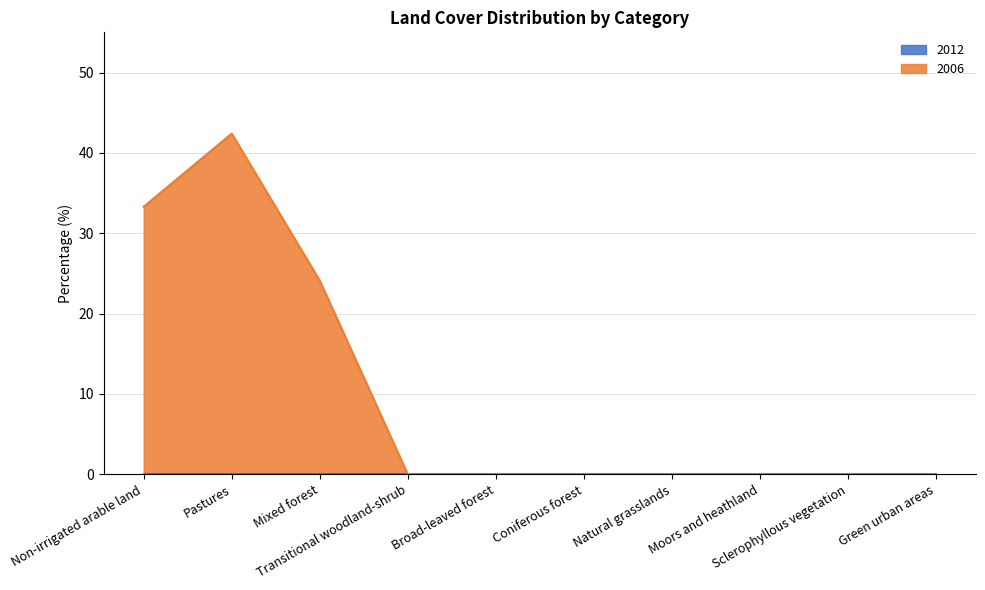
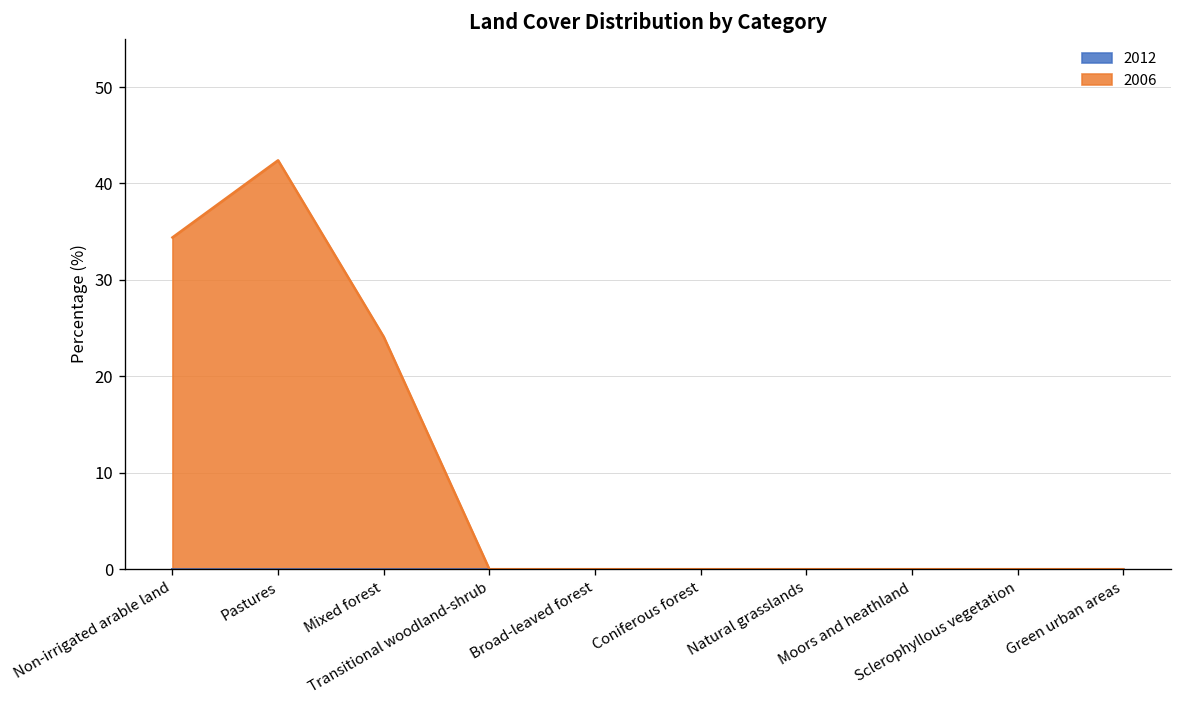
2006, Non-irrigated arable land: 33 -> 34
